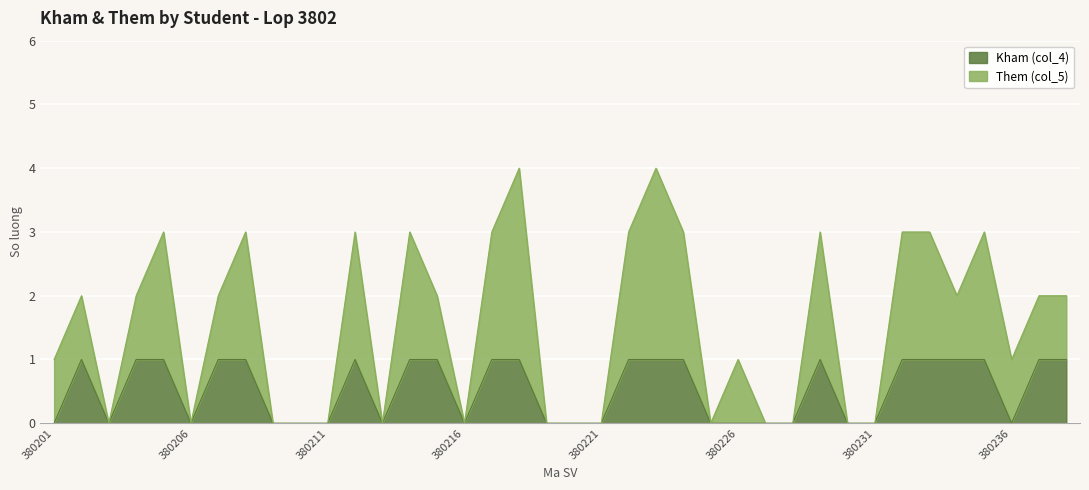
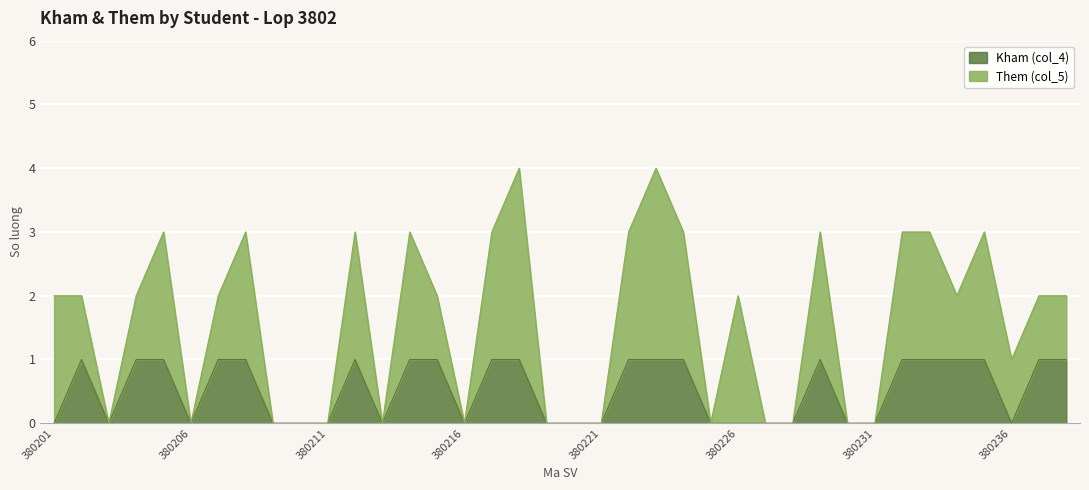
Them (col_5), 380201: 1 -> 2
Them (col_5), 380226: 1 -> 2
